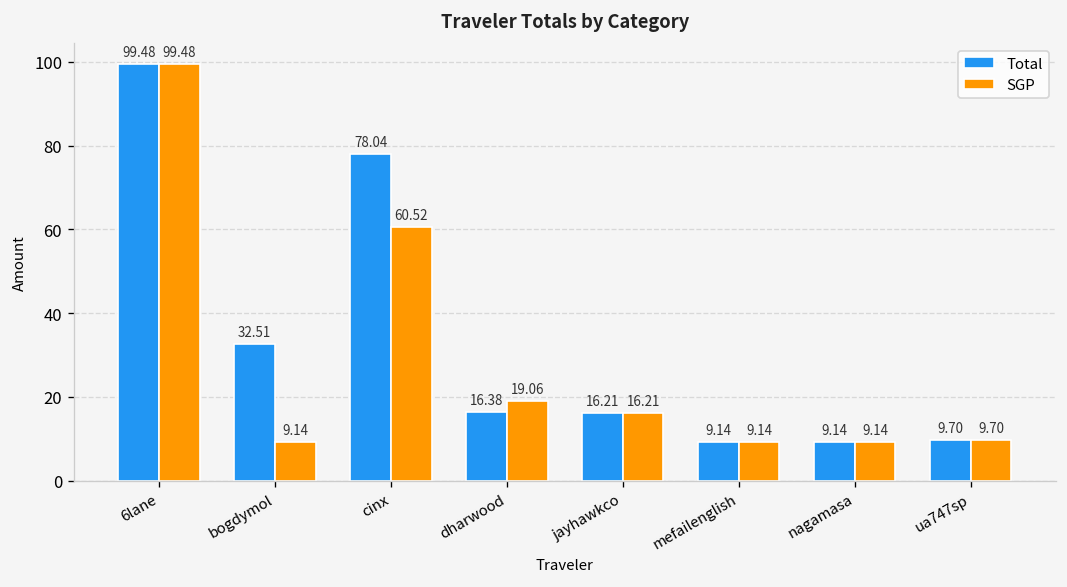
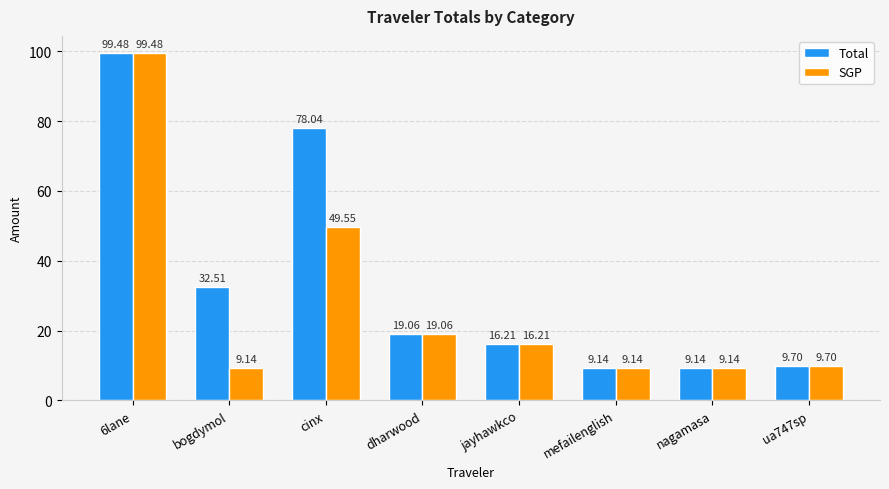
SGP, cinx: 60.52 -> 49.55
Total, dharwood: 16.38 -> 19.06
